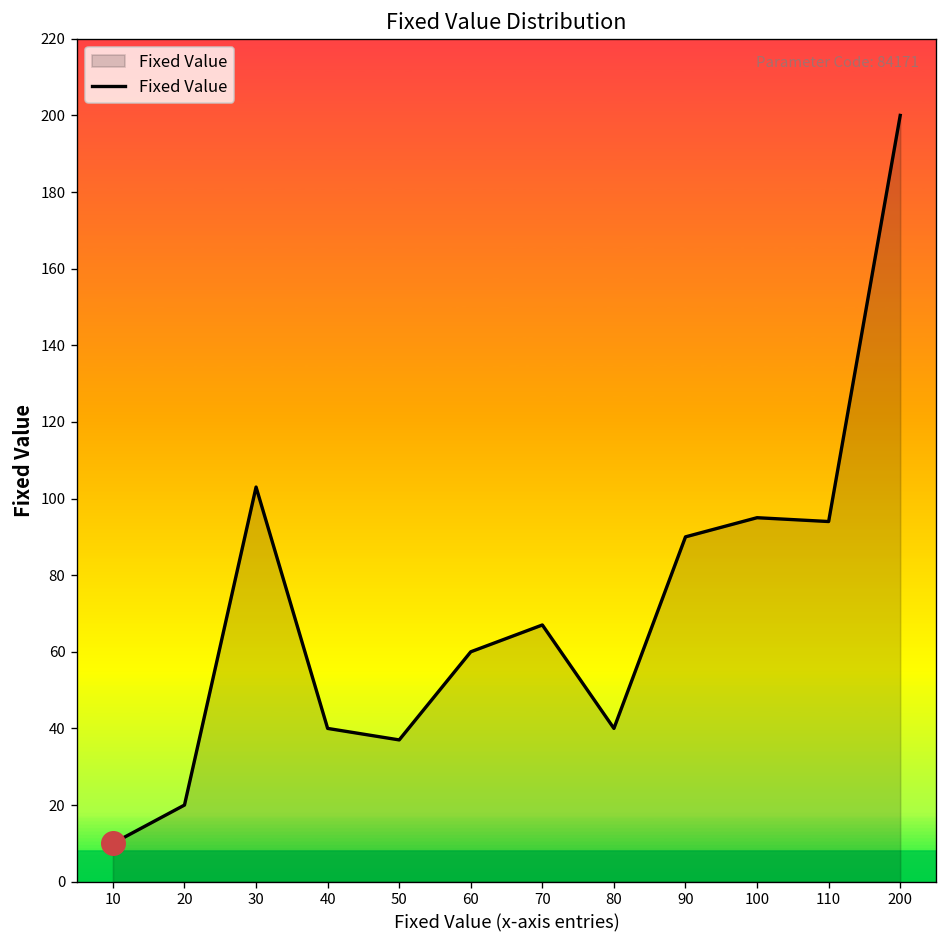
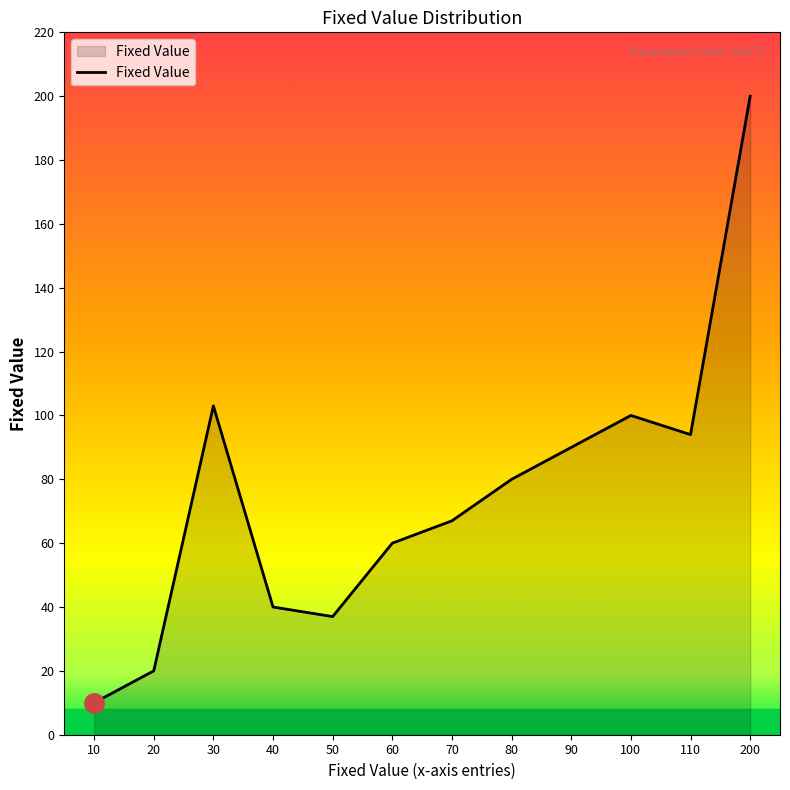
Fixed Value, 80: 40 -> 80
Fixed Value, 100: 95 -> 100
